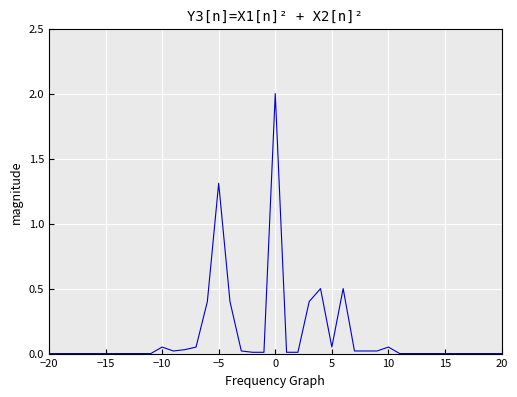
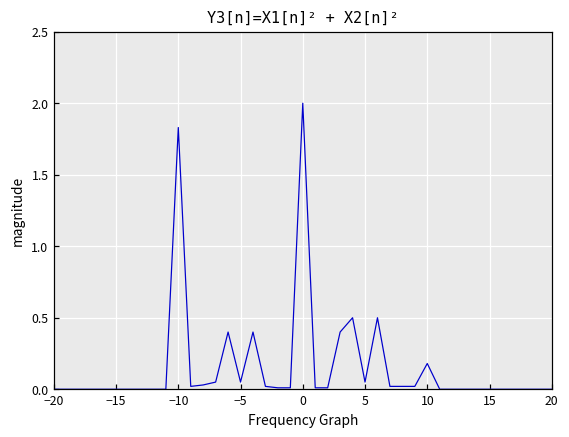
−10: 0.05 -> 1.83
−5: 1.31 -> 0.05
10: 0.05 -> 0.18
